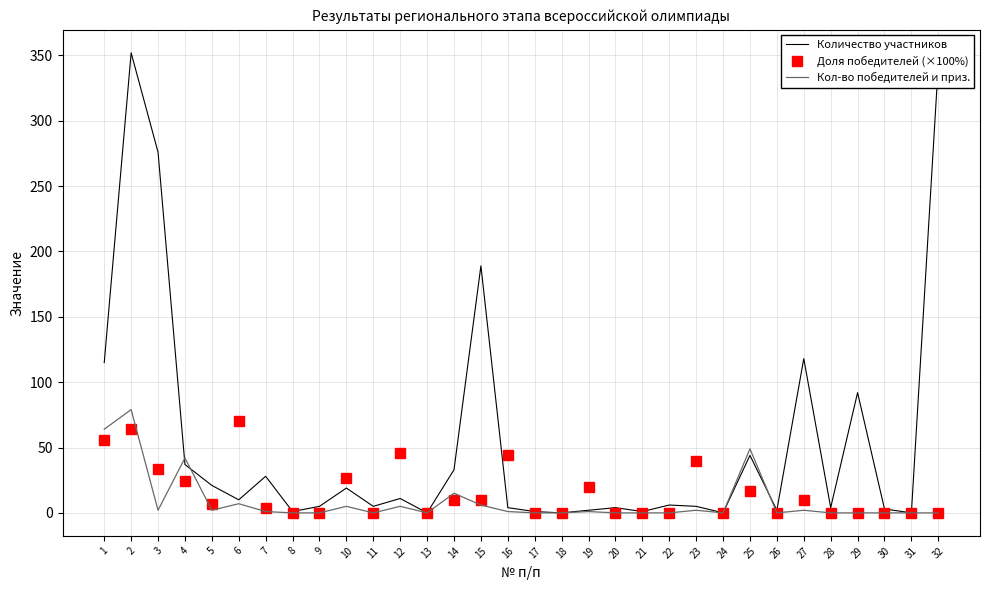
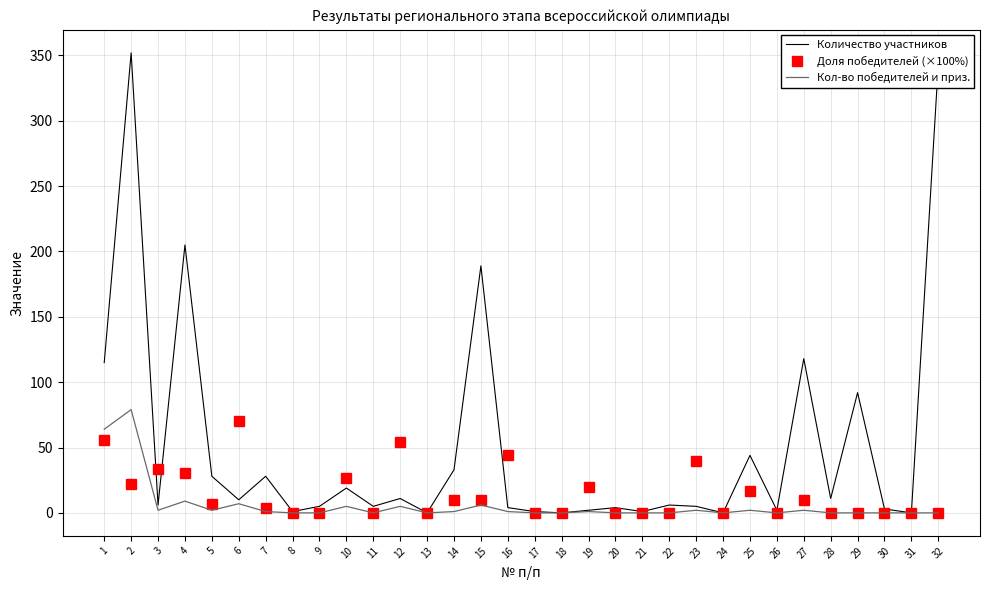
Доля победителей (×100%), 2: 64 -> 22
Количество участников, 3: 276 -> 6
Количество участников, 4: 37 -> 205
Доля победителей (×100%), 4: 24 -> 31
Кол-во победителей и приз., 4: 42 -> 9
Количество участников, 5: 21 -> 28
Доля победителей (×100%), 12: 45 -> 54
Кол-во победителей и приз., 14: 15 -> 1
Кол-во победителей и приз., 25: 49 -> 2
Количество участников, 28: 4 -> 11
